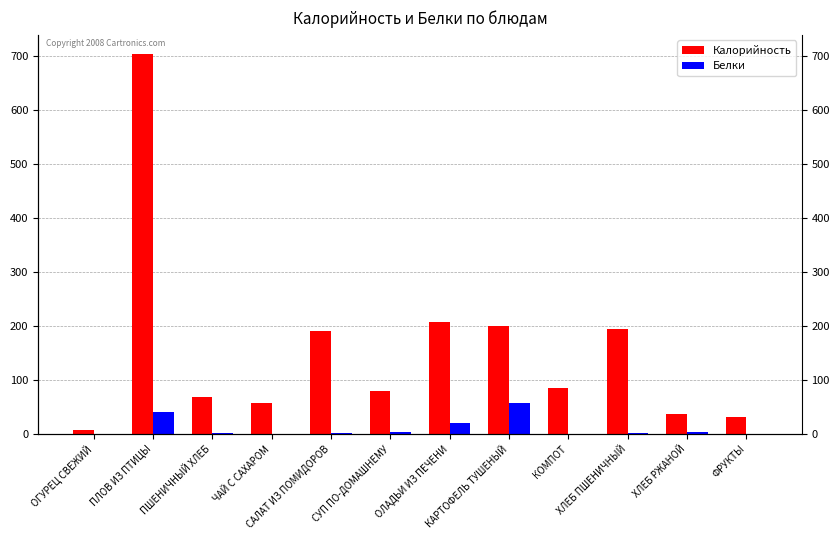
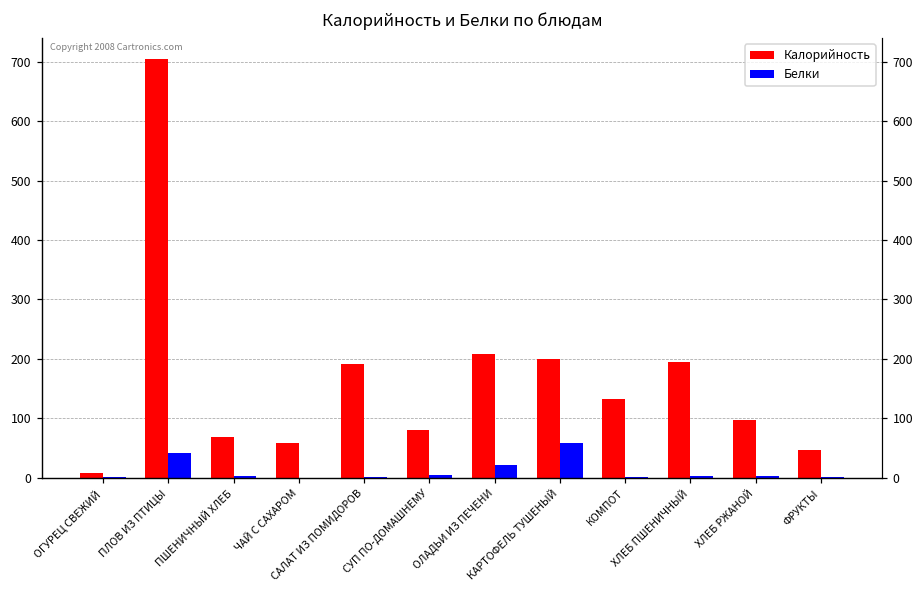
Калорийность, КОМПОТ: 90 -> 130
Калорийность, ХЛЕБ РЖАНОЙ: 40 -> 100
Калорийность, ФРУКТЫ: 30 -> 50
